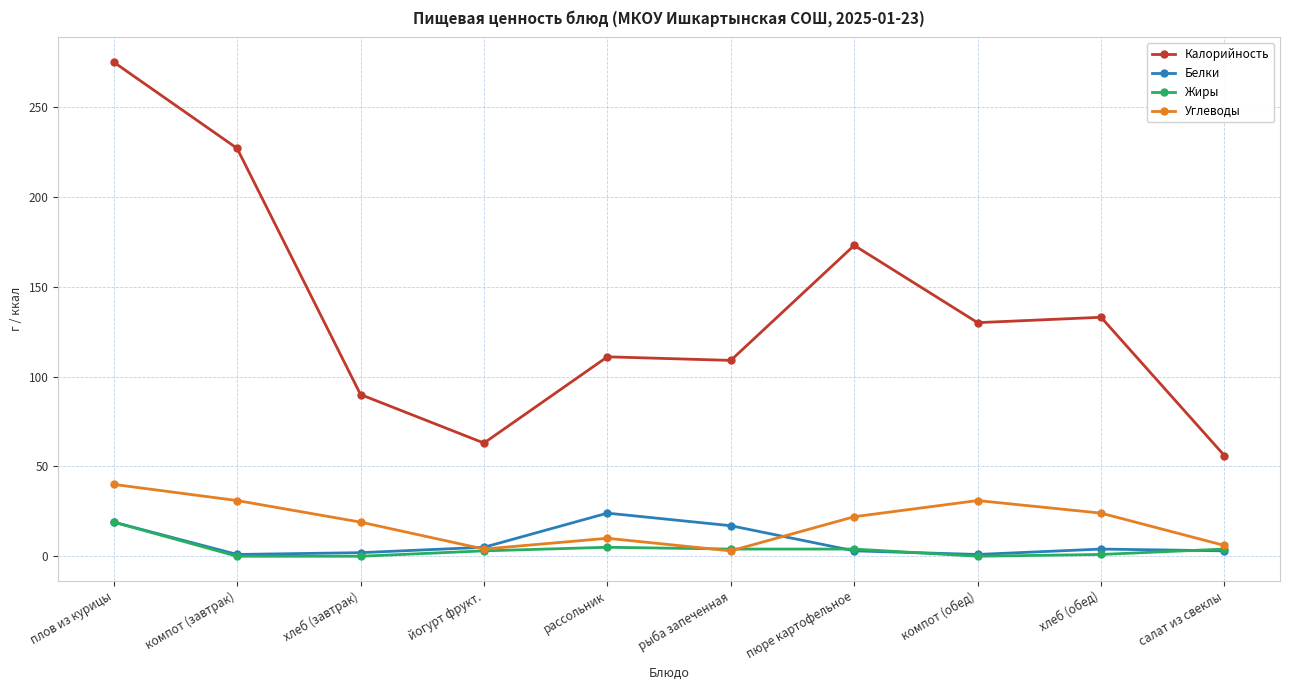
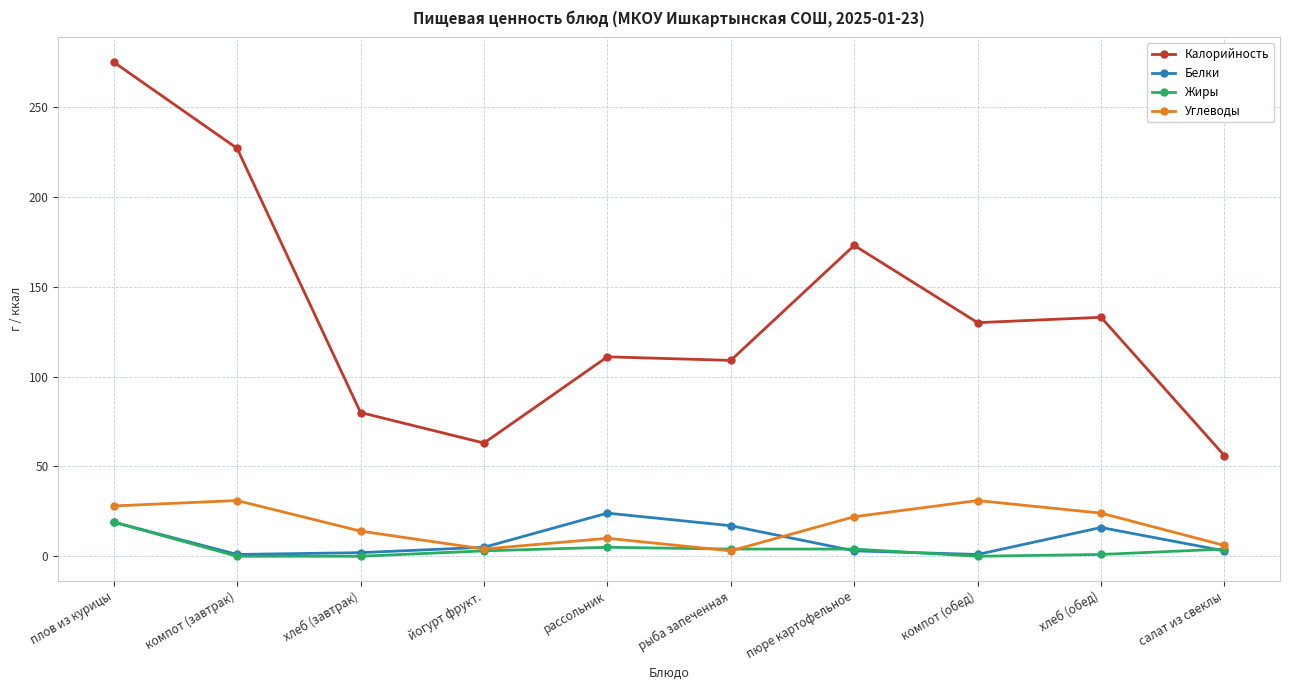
Углеводы, плов из курицы: 40 -> 28
Калорийность, хлеб (завтрак): 90 -> 80
Углеводы, хлеб (завтрак): 19 -> 14
Белки, хлеб (обед): 4 -> 16
